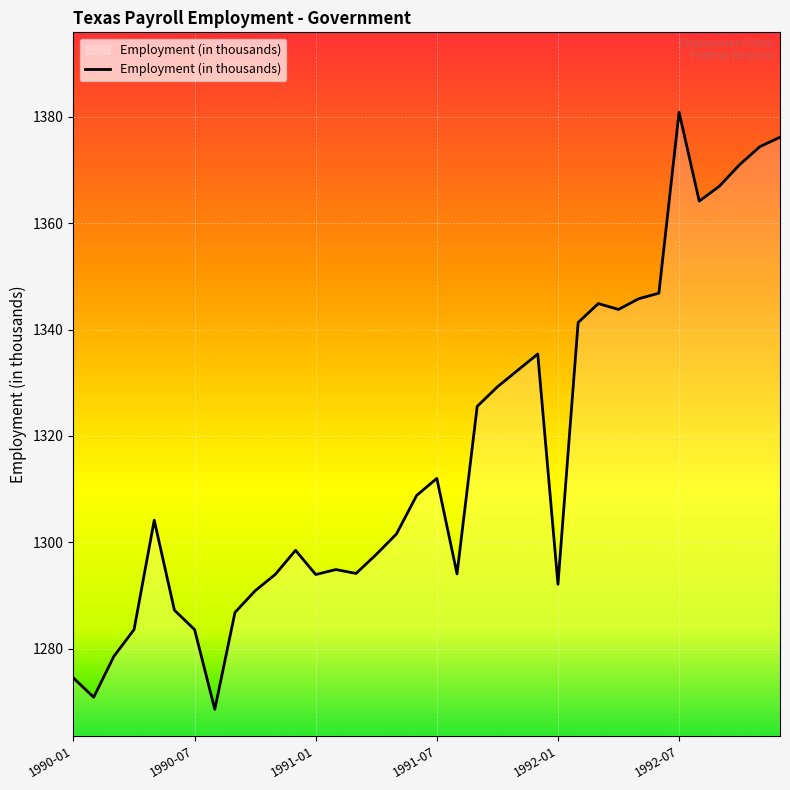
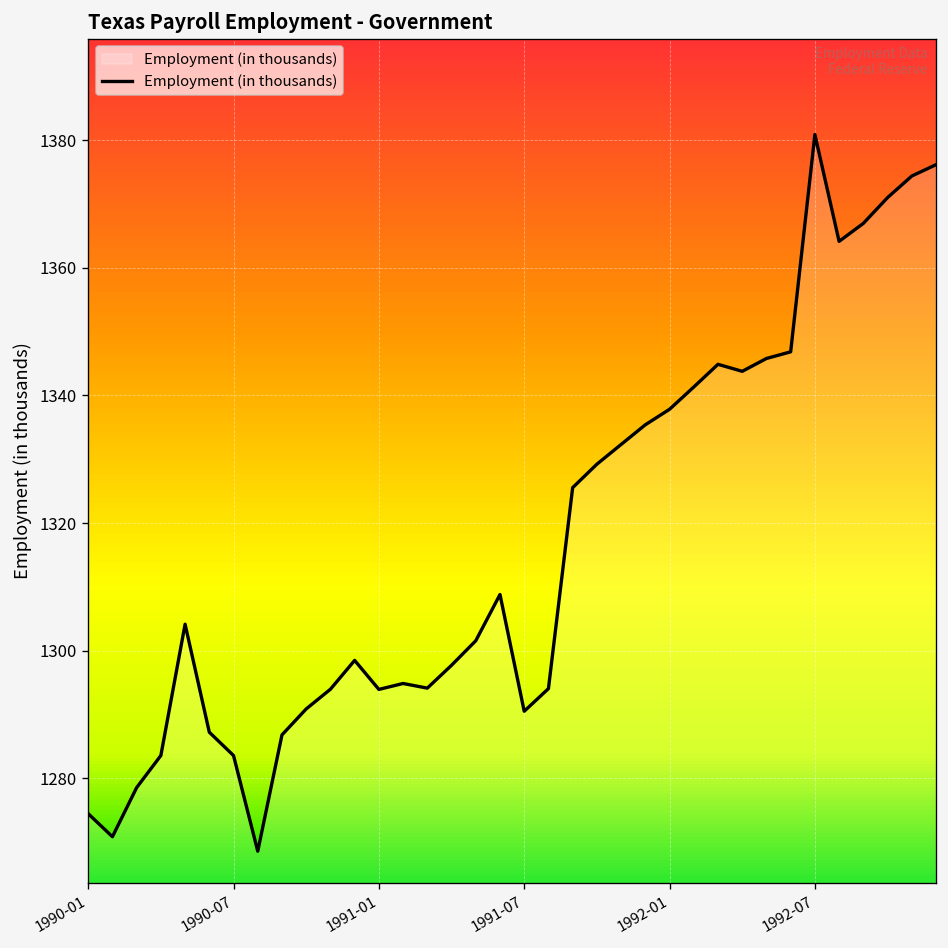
1991-07: 1312 -> 1291
1992-01: 1292 -> 1338
